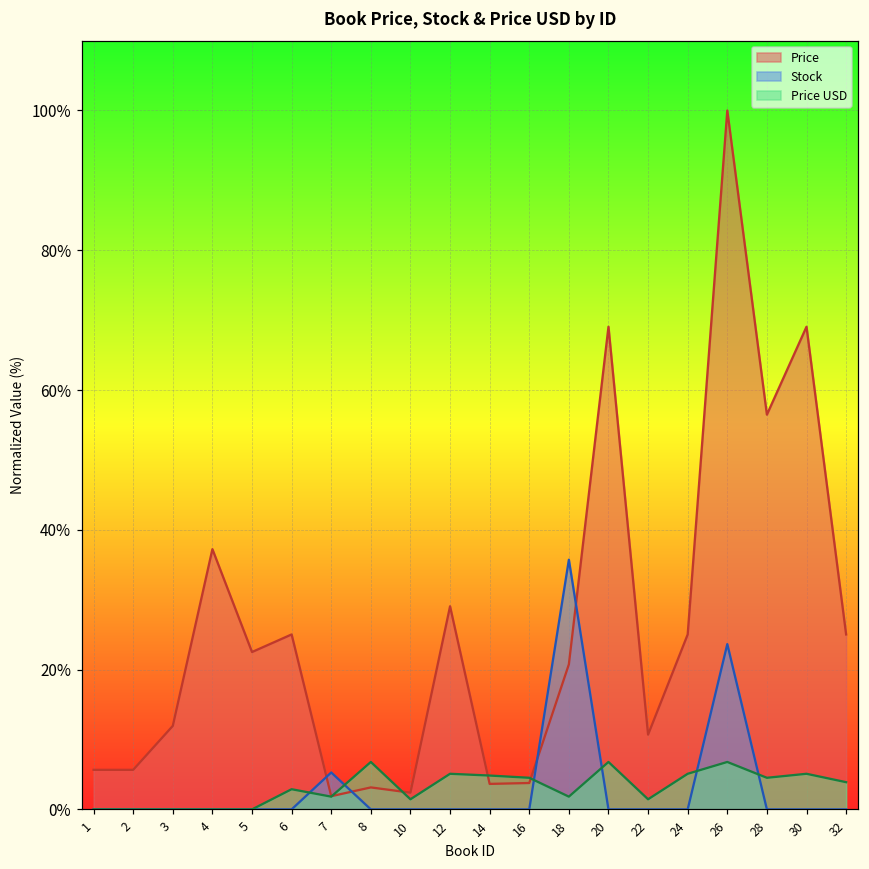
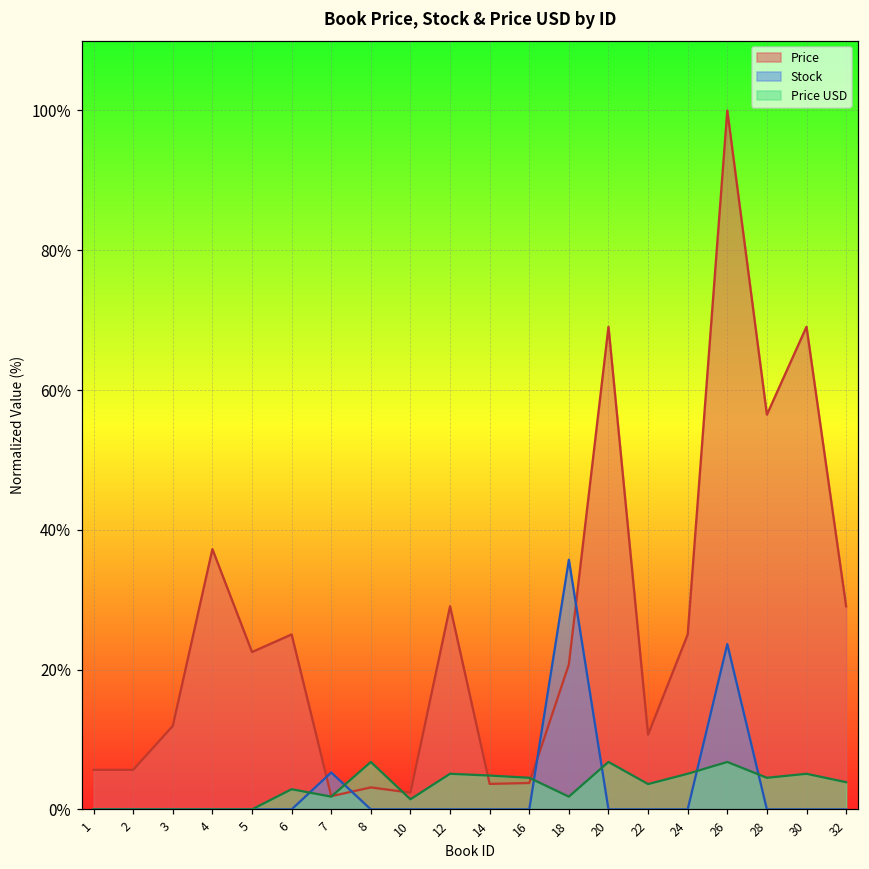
Price USD, 22: 1% -> 4%
Price, 32: 25% -> 29%
